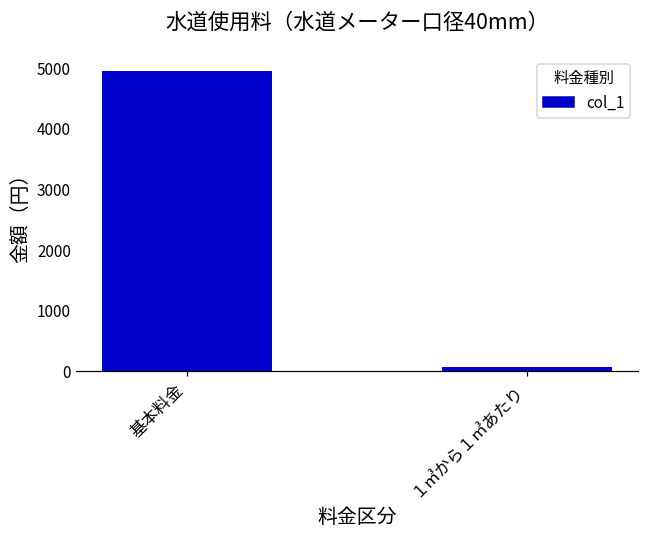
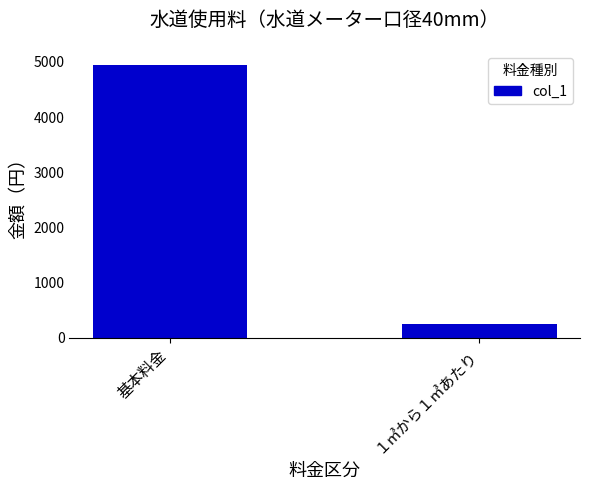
１㎥から１㎥あたり: 100 -> 200
